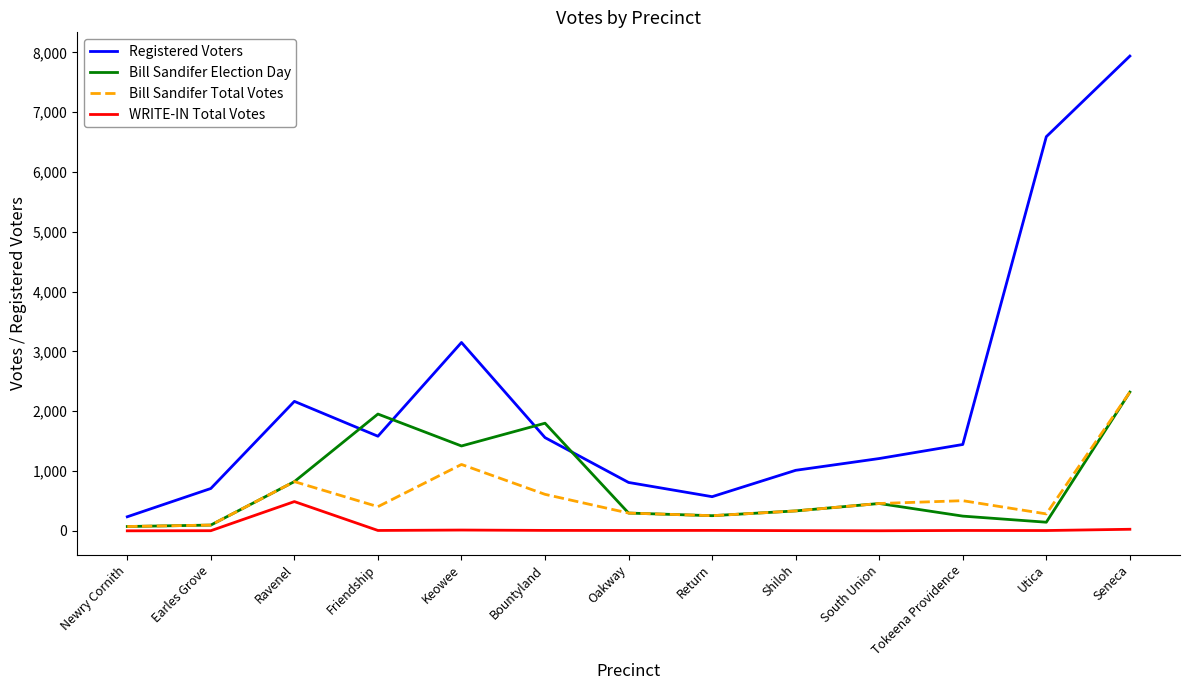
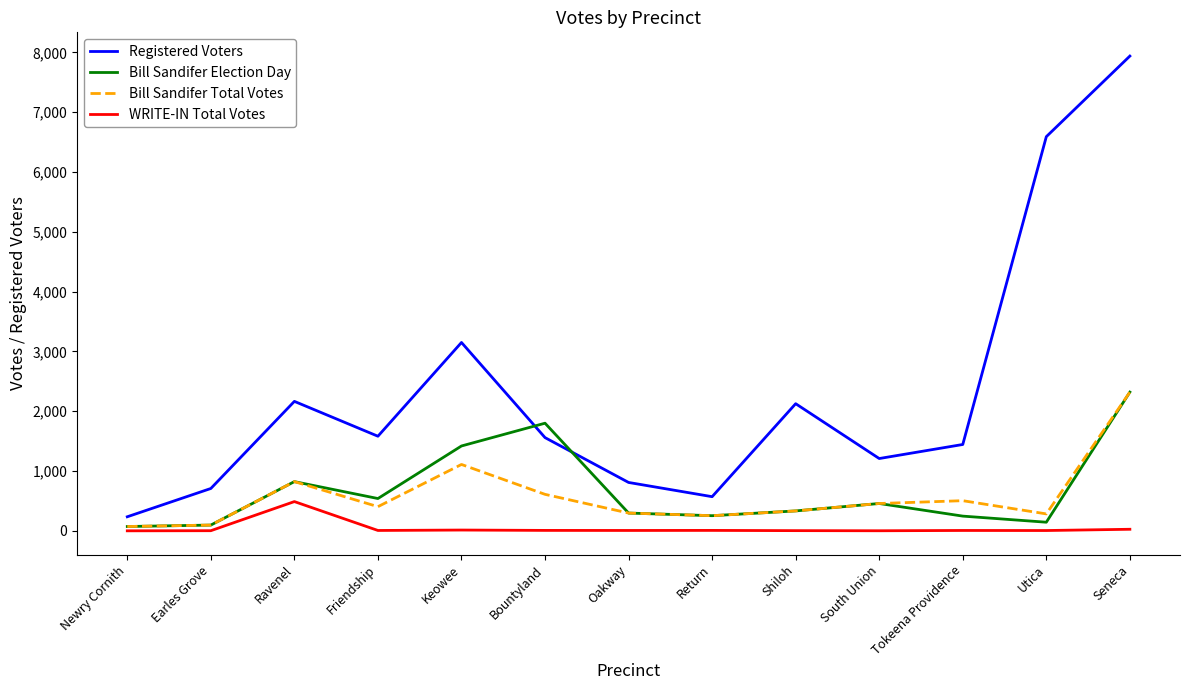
Bill Sandifer Election Day, Friendship: 2,000 -> 500
Registered Voters, Shiloh: 1,000 -> 2,100
